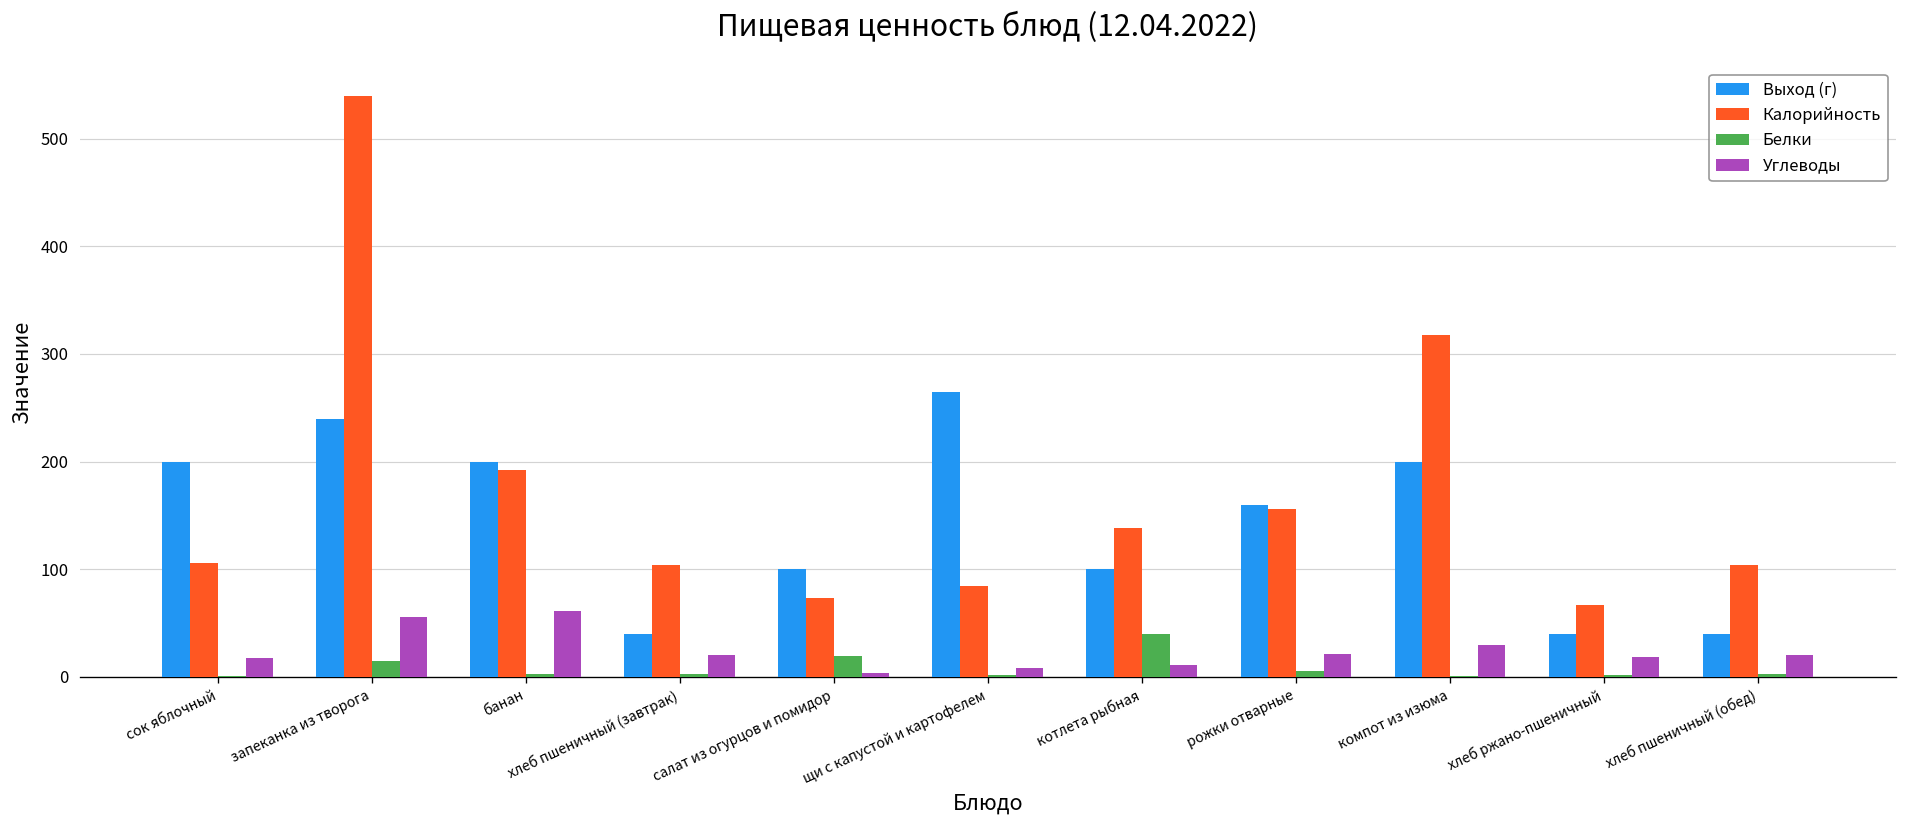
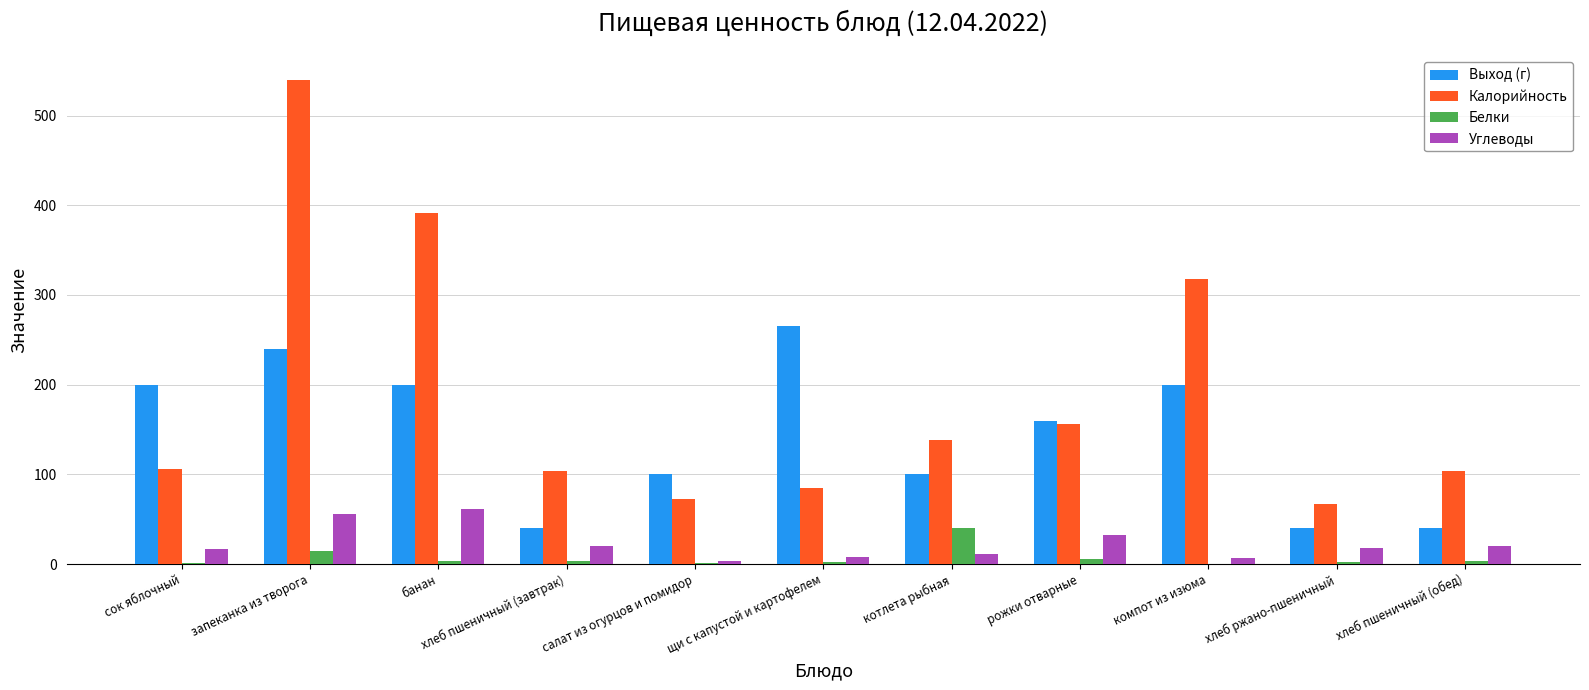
Калорийность, банан: 190 -> 390
Белки, салат из огурцов и помидор: 20 -> 0
Углеводы, рожки отварные: 20 -> 30
Углеводы, компот из изюма: 30 -> 10
